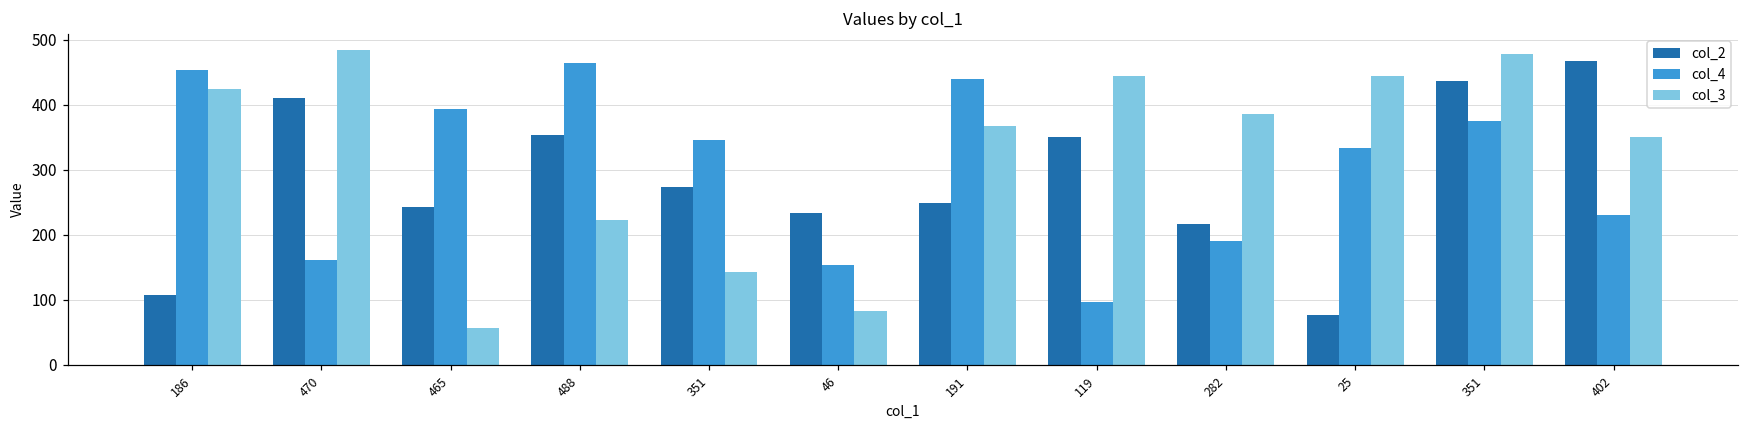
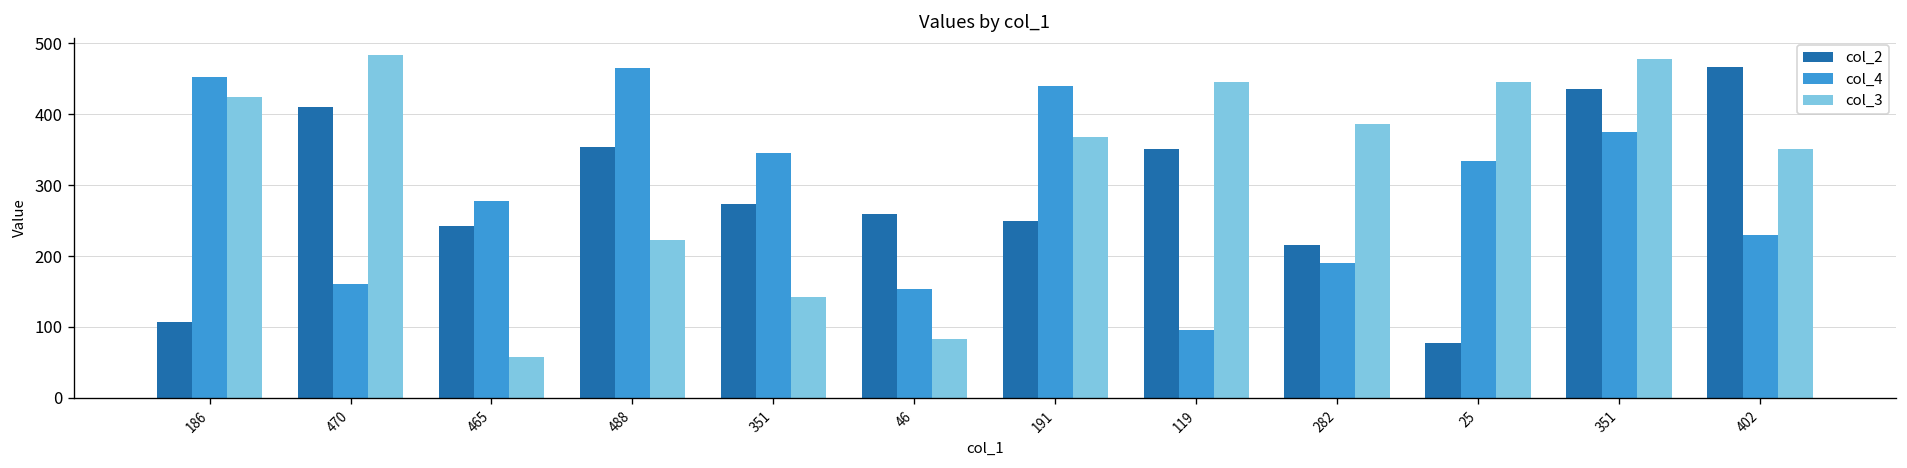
col_4, 465: 390 -> 280
col_2, 46: 230 -> 260
